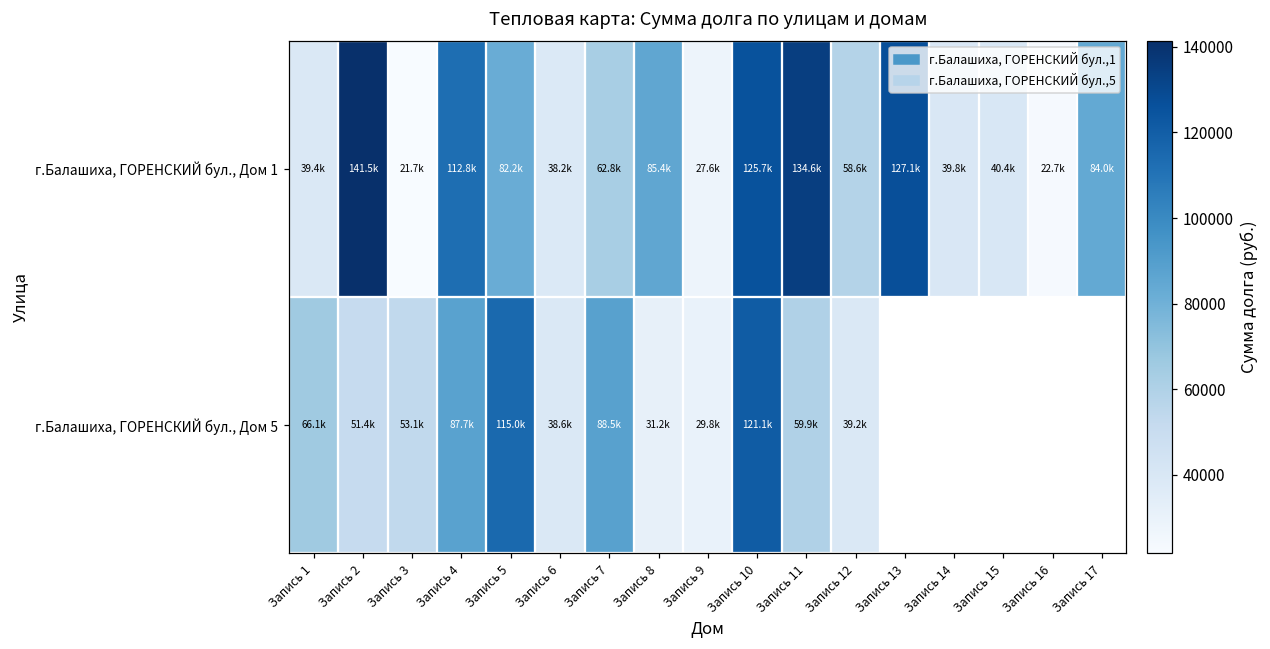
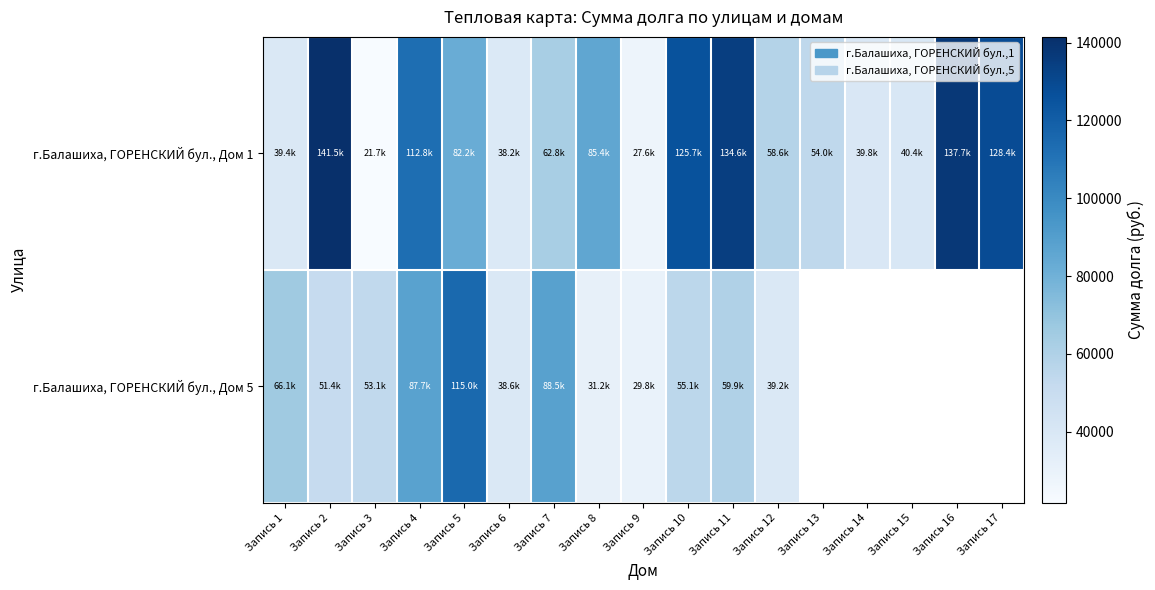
г.Балашиха, ГОРЕНСКИЙ бул., Дом 1, Запись 13: 127.1k -> 54.0k
г.Балашиха, ГОРЕНСКИЙ бул., Дом 1, Запись 16: 22.7k -> 137.7k
г.Балашиха, ГОРЕНСКИЙ бул., Дом 1, Запись 17: 84.0k -> 128.4k
г.Балашиха, ГОРЕНСКИЙ бул., Дом 5, Запись 10: 121.1k -> 55.1k
